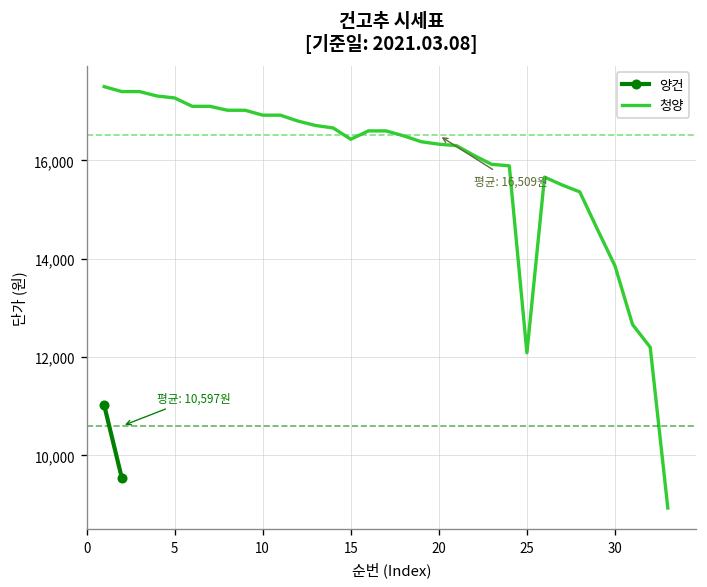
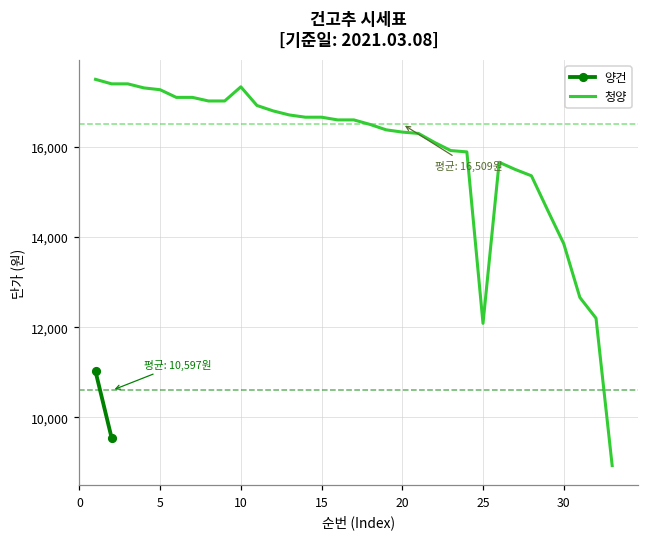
청양, 10: 16,900 -> 17,300
청양, 15: 16,400 -> 16,700
